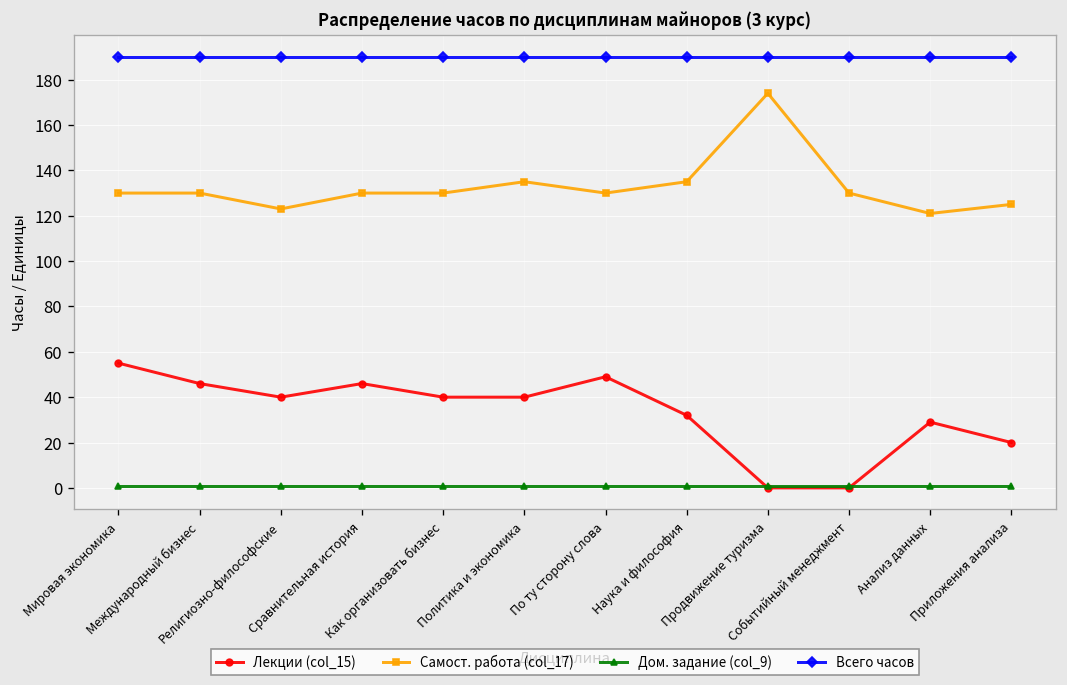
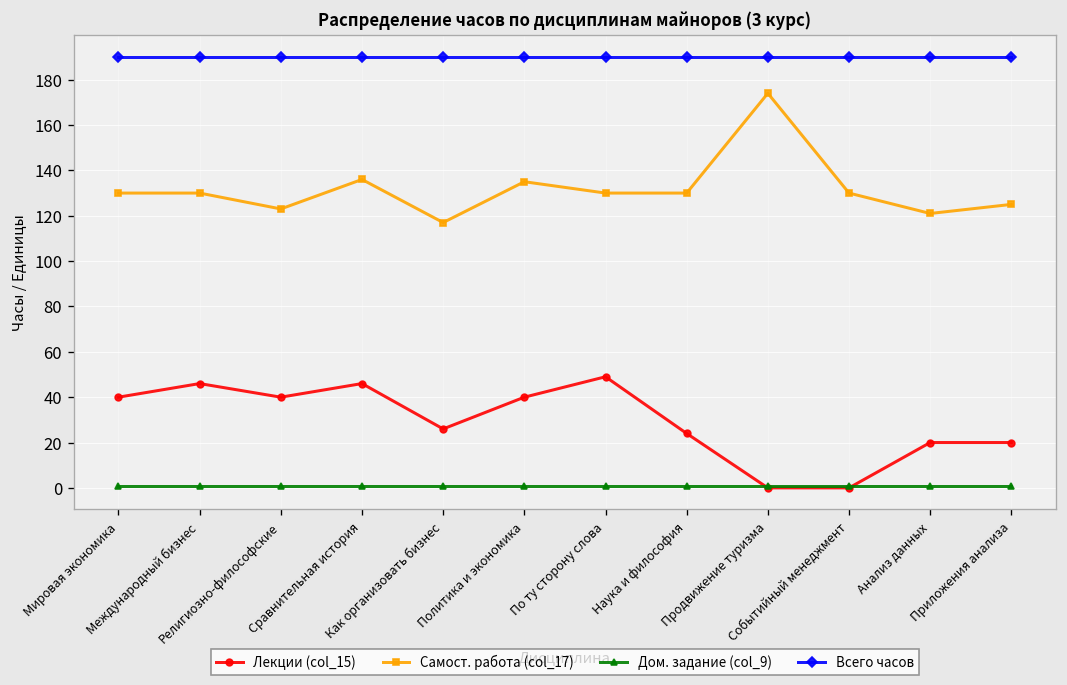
Лекции (col_15), Мировая экономика: 55 -> 40
Самост. работа (col_17), Сравнительная история: 130 -> 136
Лекции (col_15), Как организовать бизнес: 40 -> 26
Самост. работа (col_17), Как организовать бизнес: 130 -> 117
Лекции (col_15), Наука и философия: 32 -> 24
Самост. работа (col_17), Наука и философия: 135 -> 130
Лекции (col_15), Анализ данных: 29 -> 20
